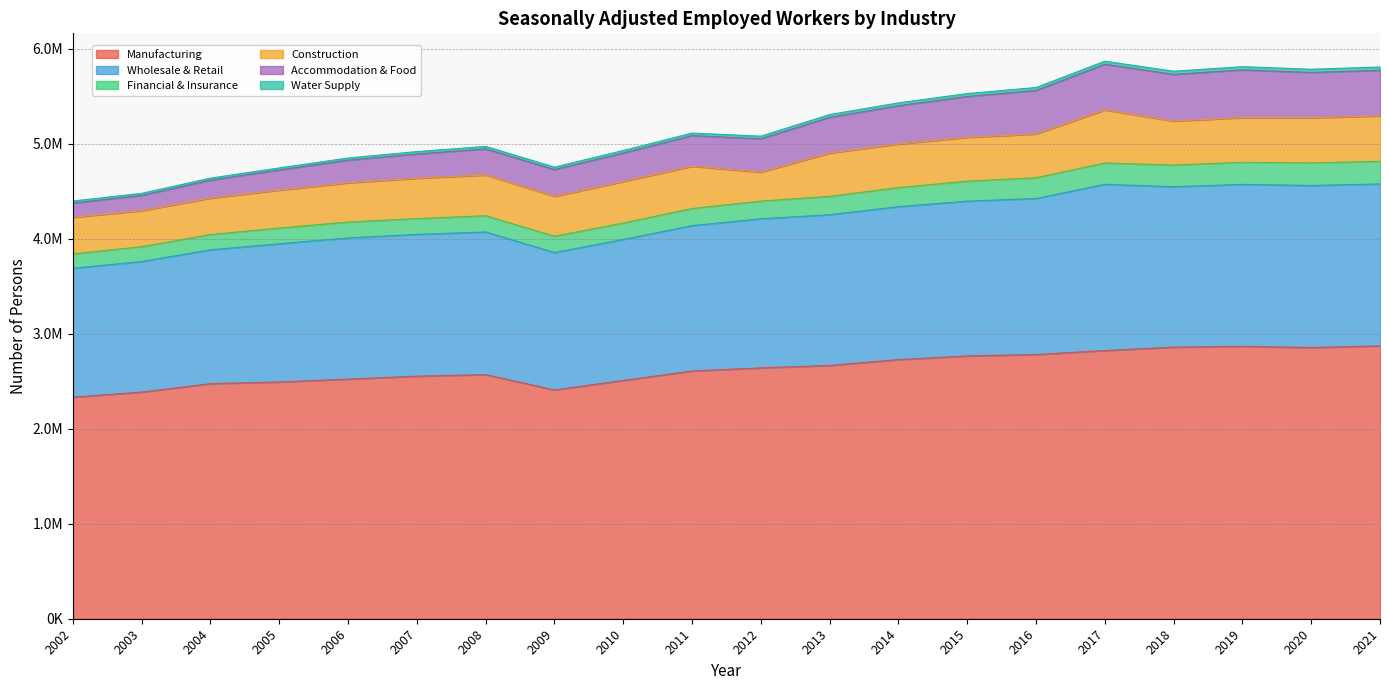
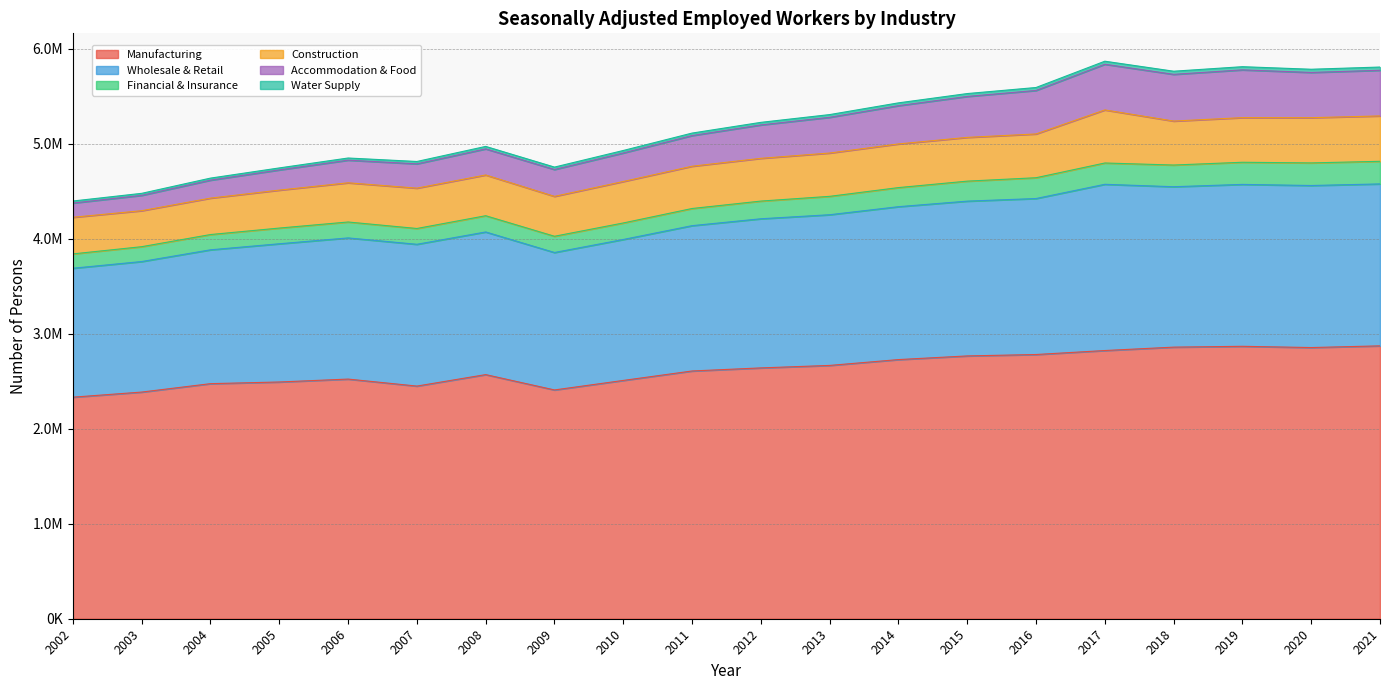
Manufacturing, 2007: 2600000 -> 2400000
Construction, 2012: 300000 -> 500000
